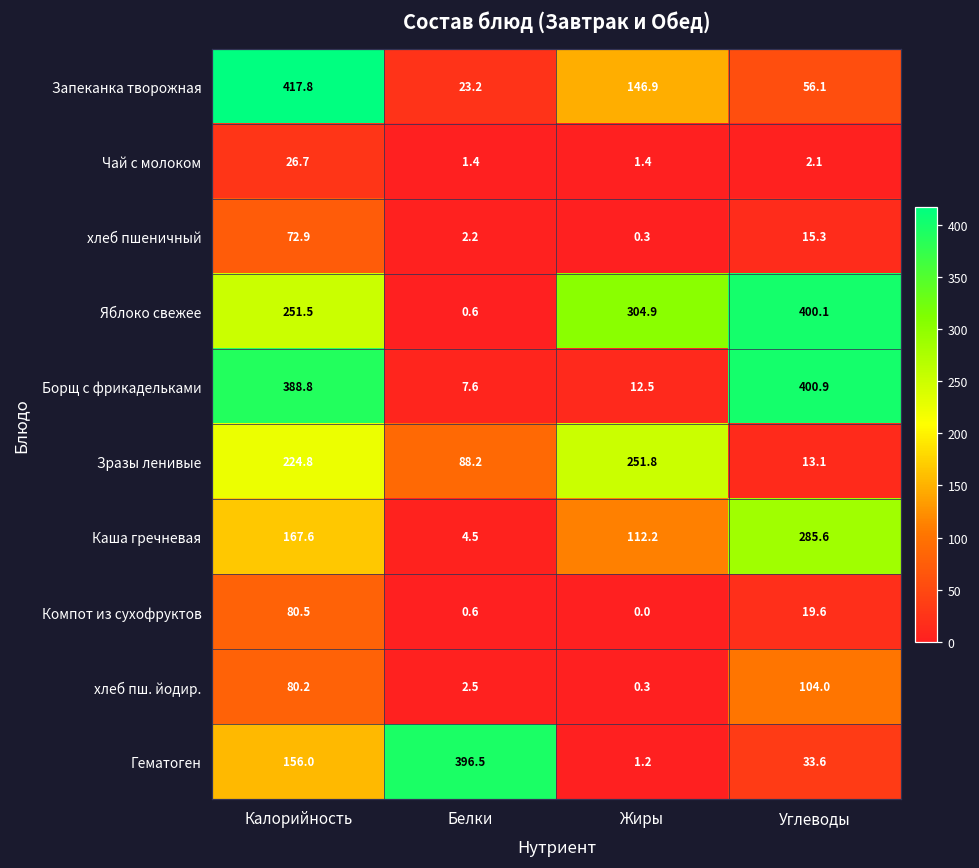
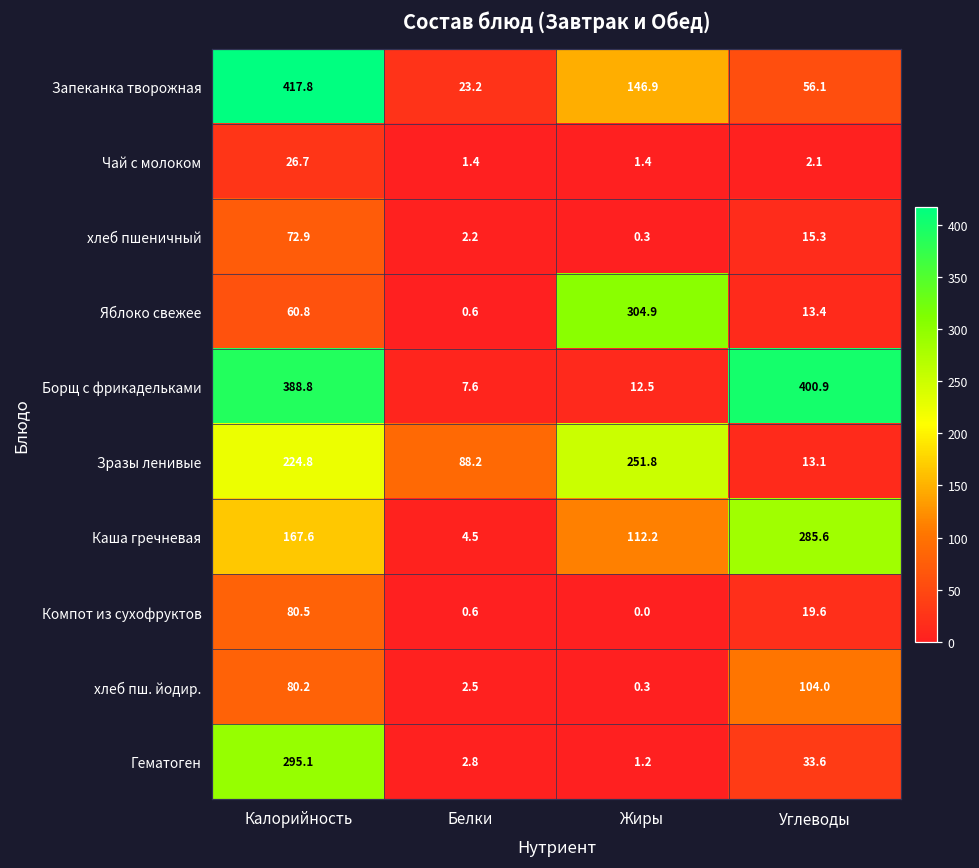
Яблоко свежее, Калорийность: 251.5 -> 60.8
Яблоко свежее, Углеводы: 400.1 -> 13.4
Гематоген, Калорийность: 156.0 -> 295.1
Гематоген, Белки: 396.5 -> 2.8
